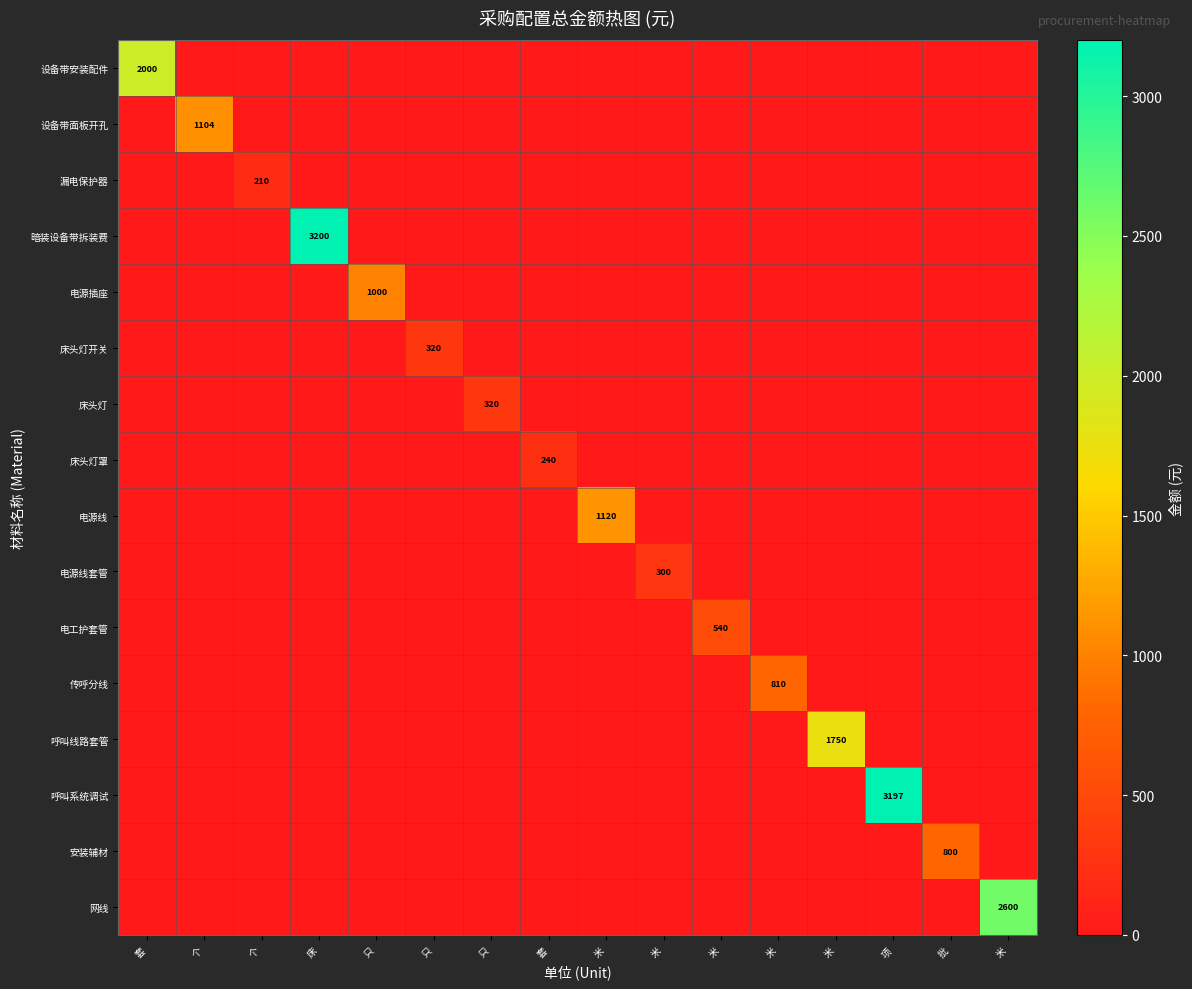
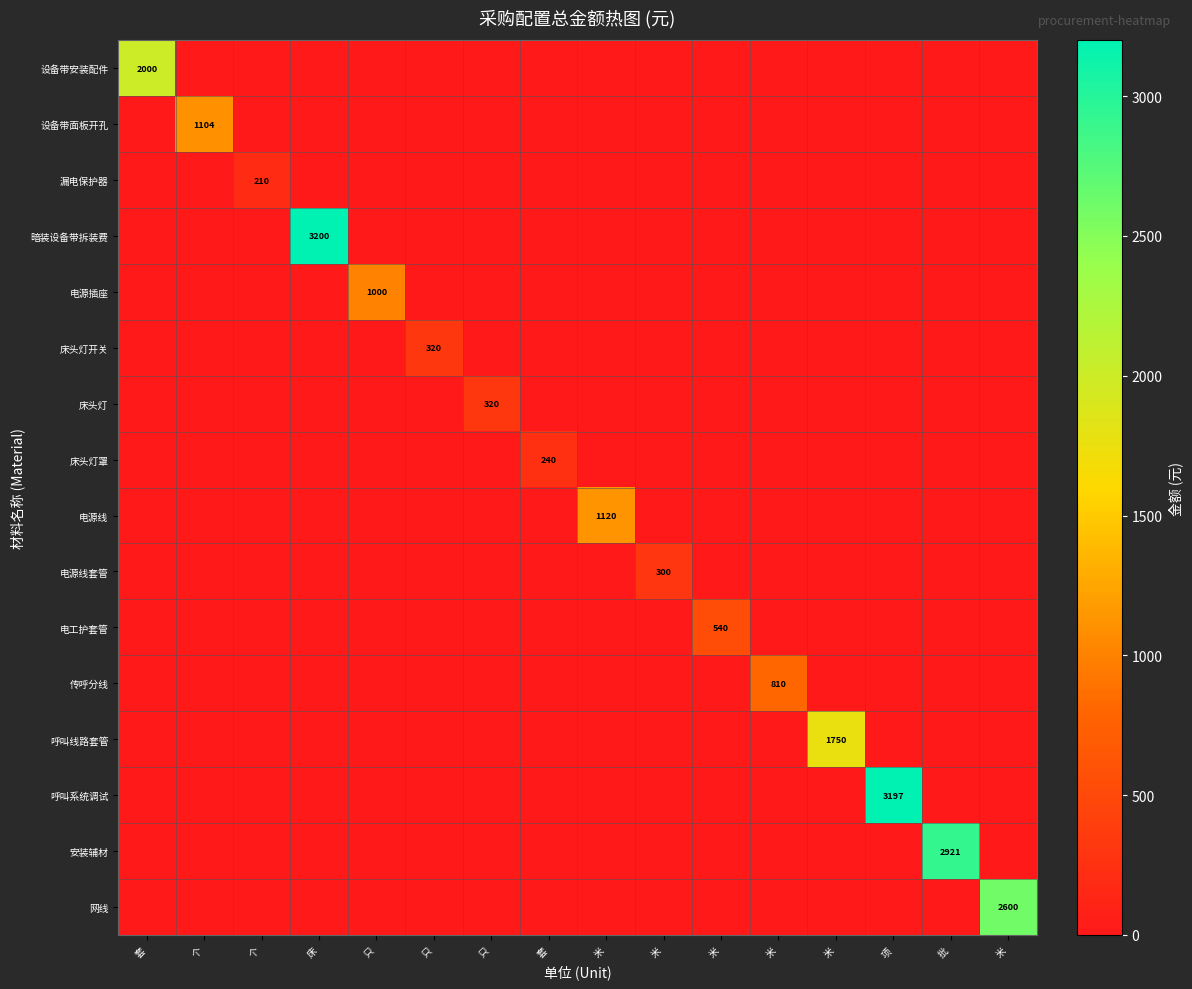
安装辅材, 批: 800 -> 2921
